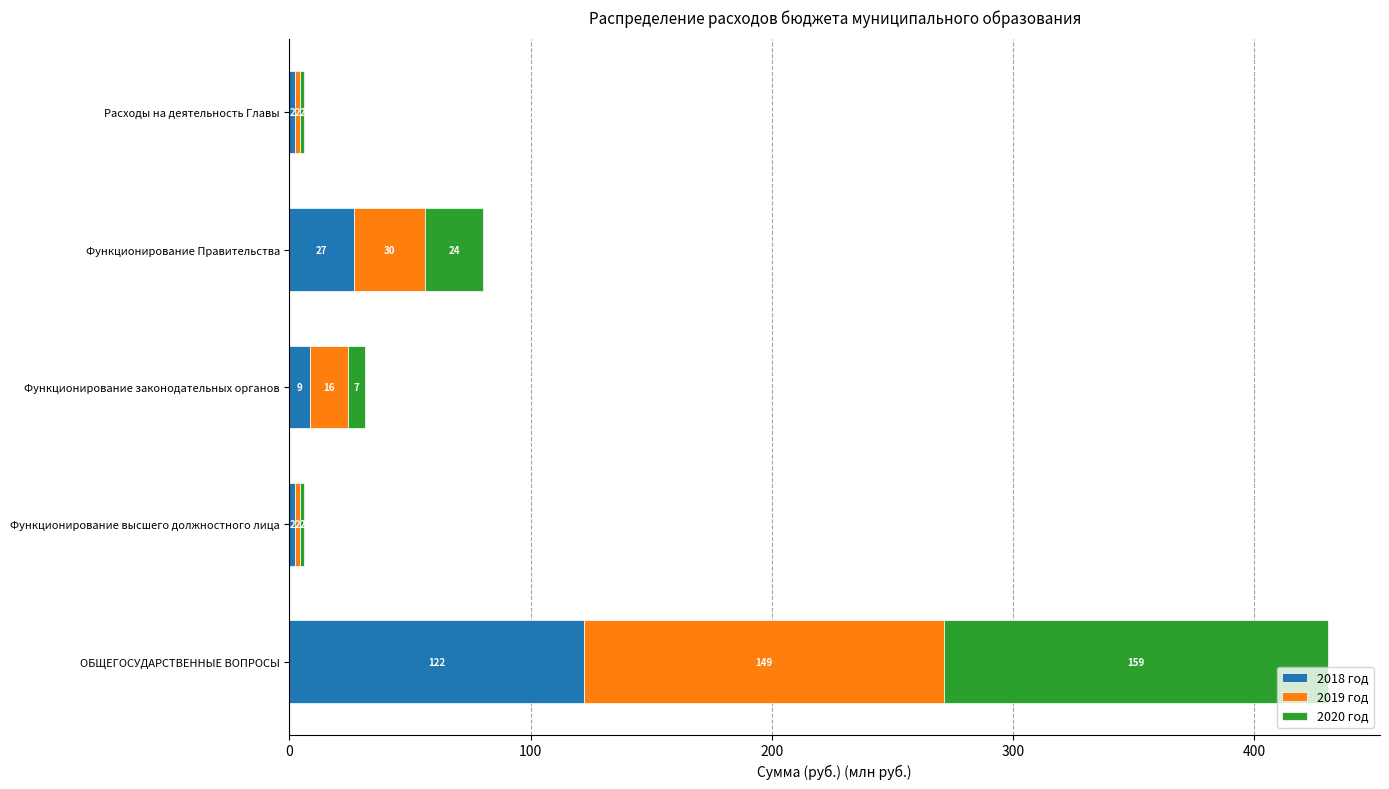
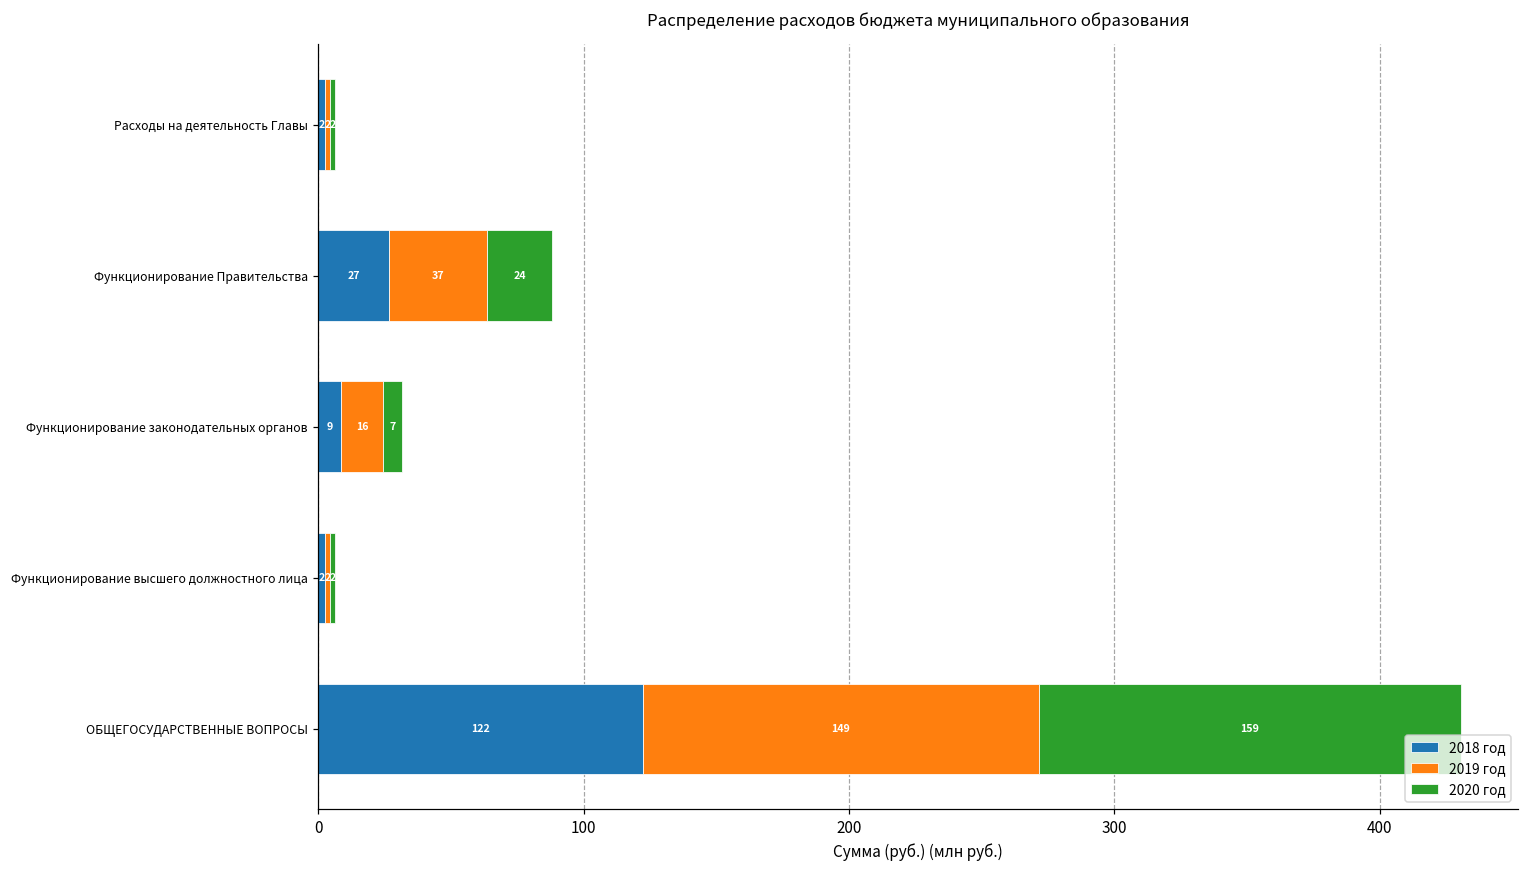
2019 год, Функционирование Правительства: 30 -> 37
